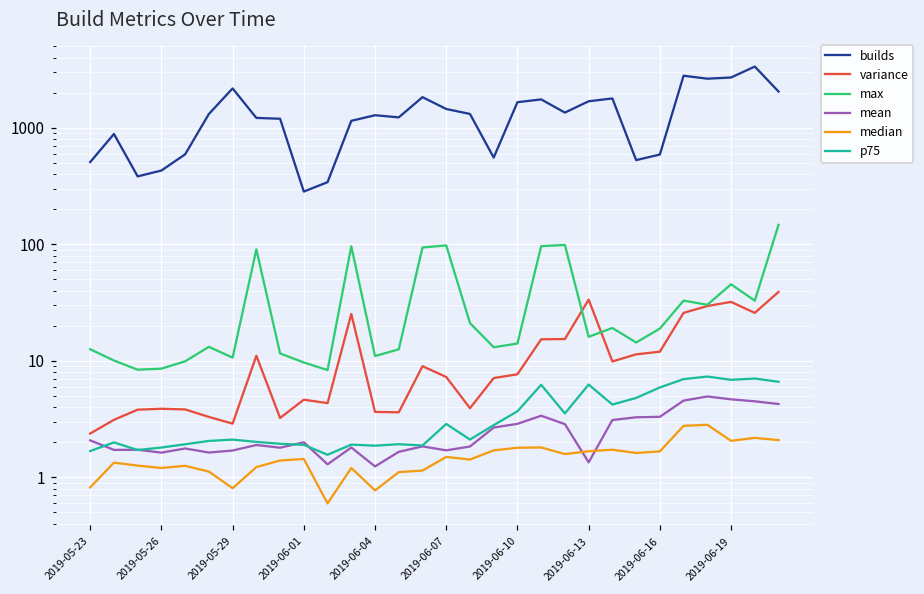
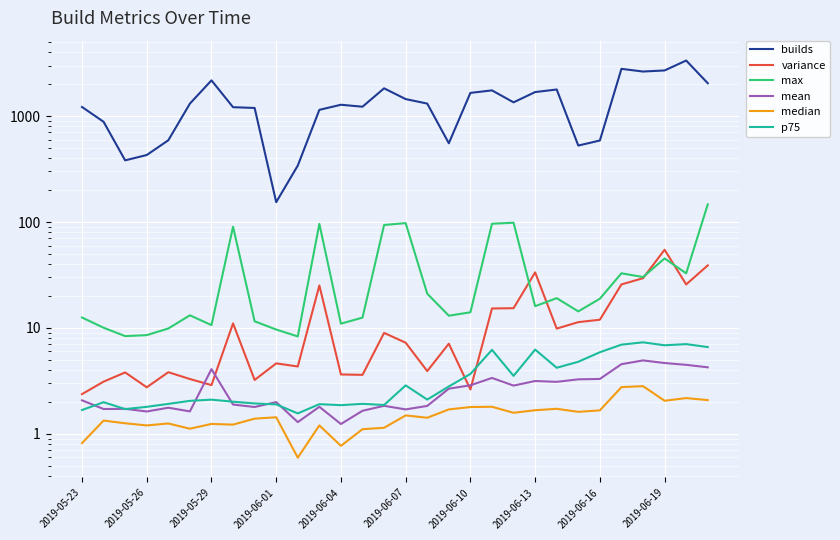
builds, 2019-05-23: 500 -> 1200
variance, 2019-05-26: 3.9 -> 2.8
mean, 2019-05-29: 1.7 -> 4.1
median, 2019-05-29: 0.8 -> 1.2
builds, 2019-06-01: 280 -> 150
variance, 2019-06-10: 8 -> 2.6
mean, 2019-06-13: 1.3 -> 3.2
variance, 2019-06-19: 32 -> 50
